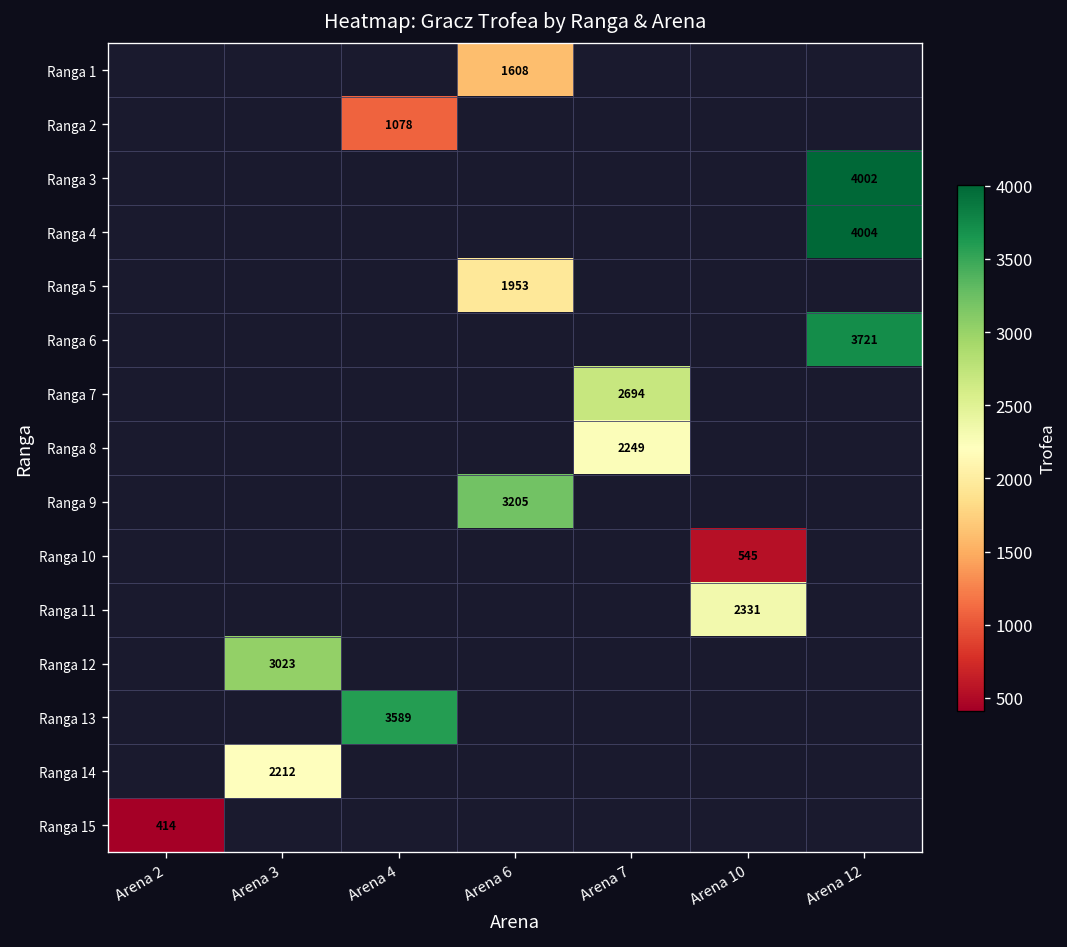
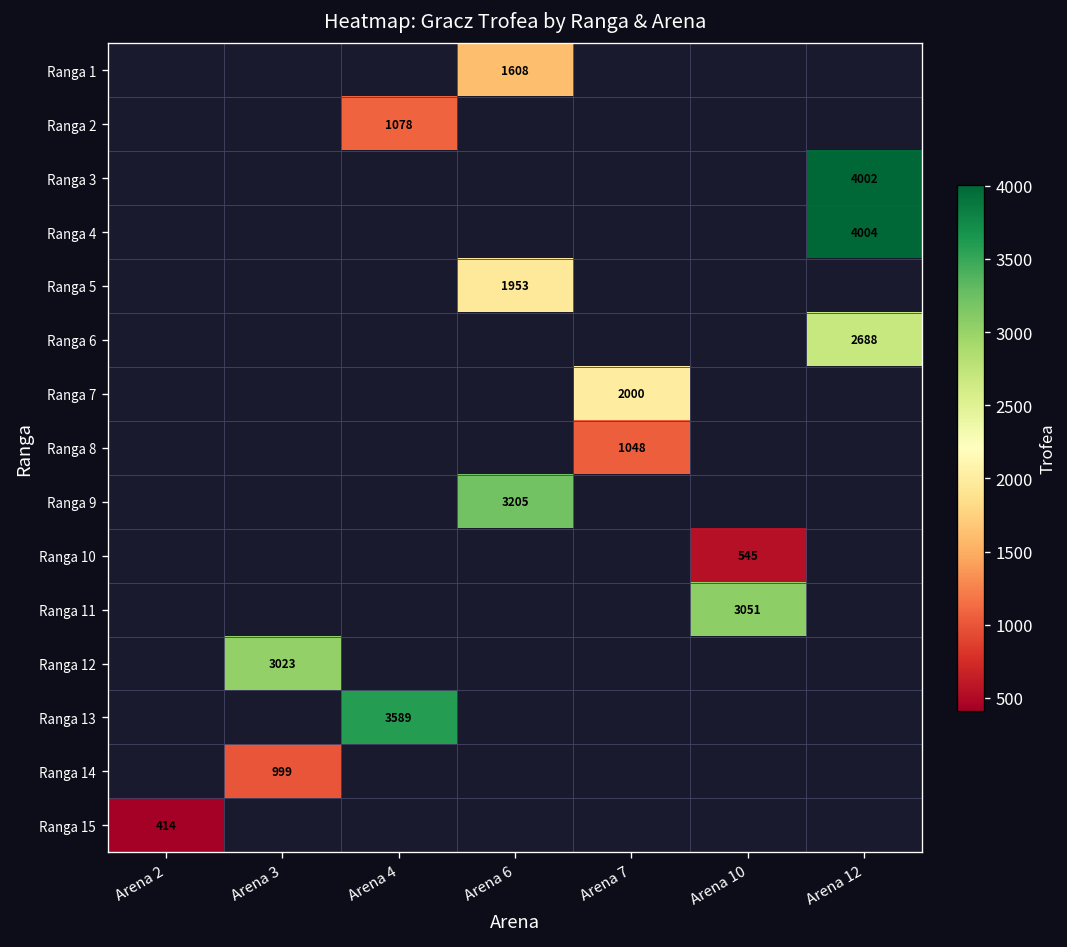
Ranga 6, Arena 12: 3721 -> 2688
Ranga 7, Arena 7: 2694 -> 2000
Ranga 8, Arena 7: 2249 -> 1048
Ranga 11, Arena 10: 2331 -> 3051
Ranga 14, Arena 3: 2212 -> 999
